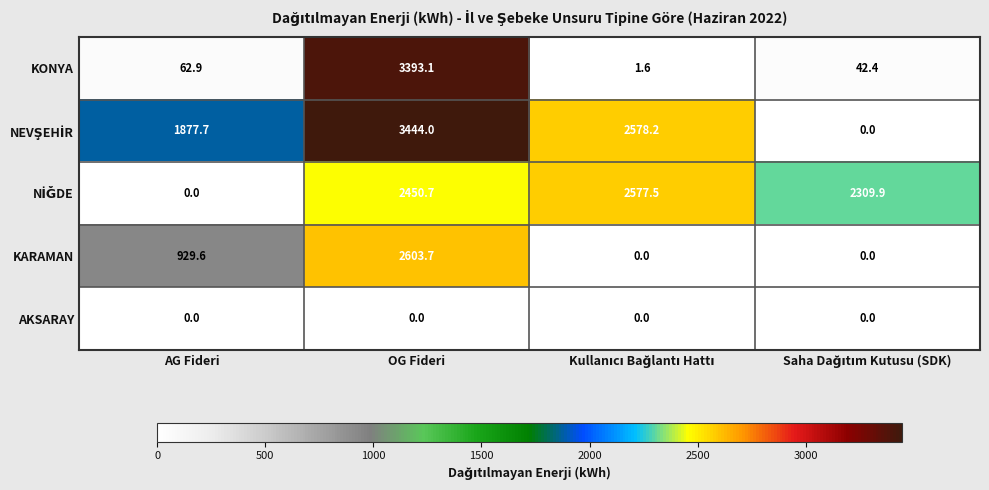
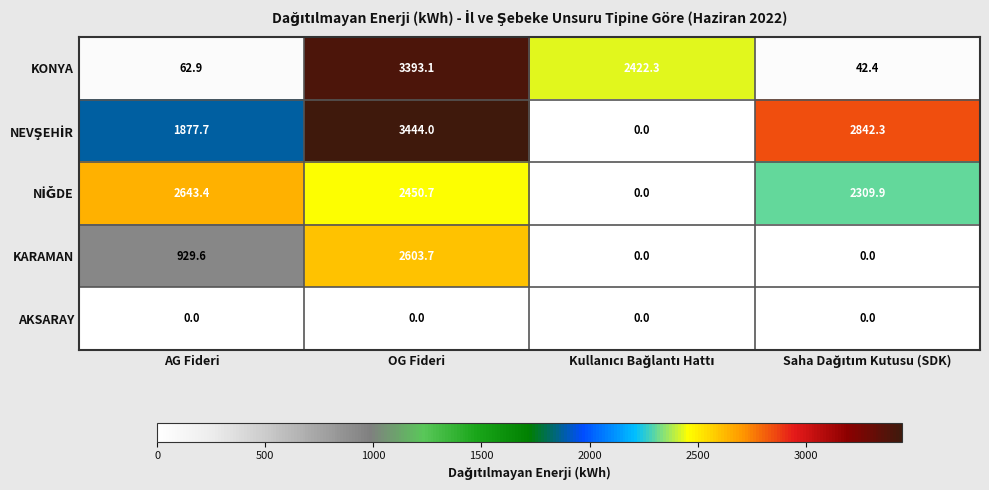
KONYA, Kullanıcı Bağlantı Hattı: 1.6 -> 2422.3
NEVŞEHİR, Kullanıcı Bağlantı Hattı: 2578.2 -> 0.0
NEVŞEHİR, Saha Dağıtım Kutusu (SDK): 0.0 -> 2842.3
NİĞDE, AG Fideri: 0.0 -> 2643.4
NİĞDE, Kullanıcı Bağlantı Hattı: 2577.5 -> 0.0
